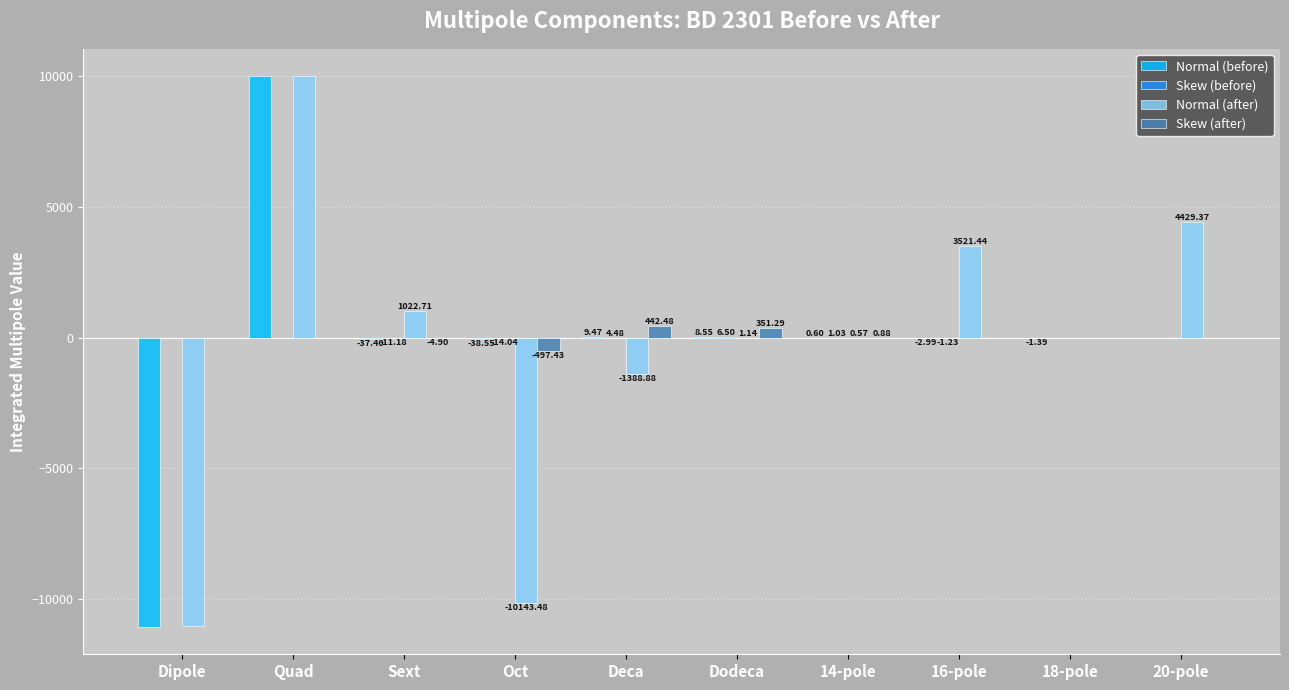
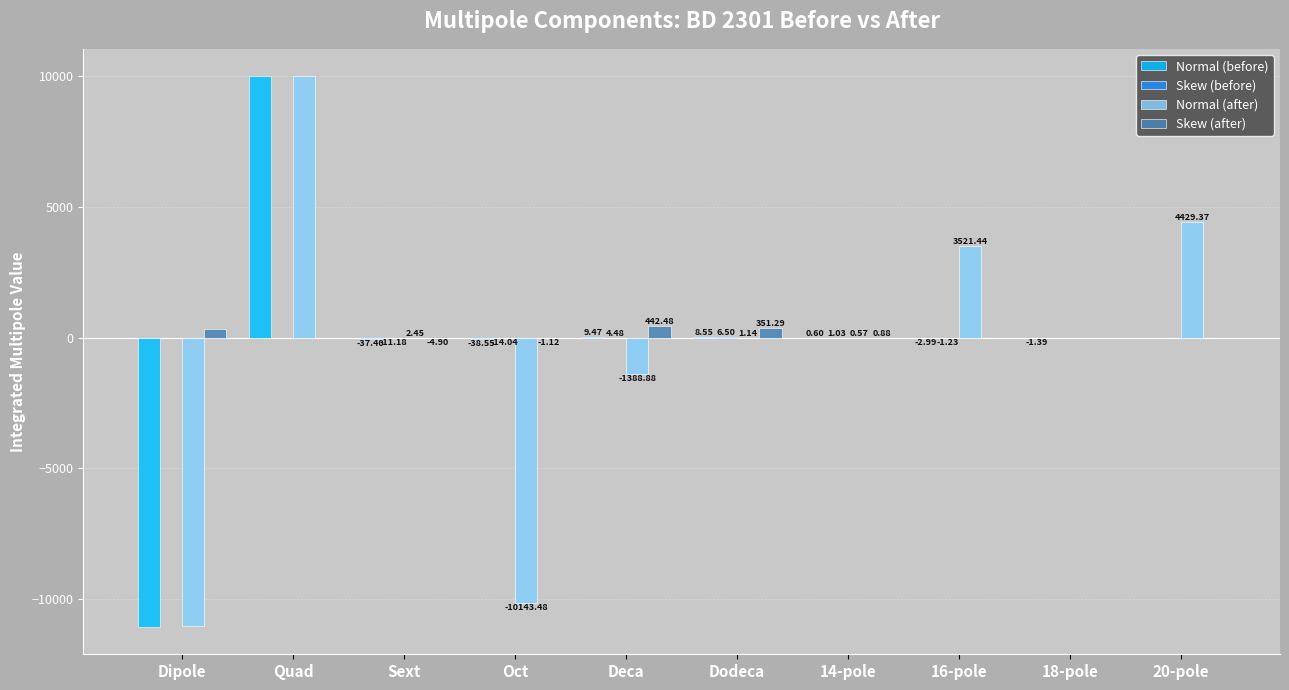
Skew (after), Dipole: 0 -> 300
Normal (after), Sext: 1022.71 -> 2.45
Skew (after), Oct: -497.43 -> -1.12
